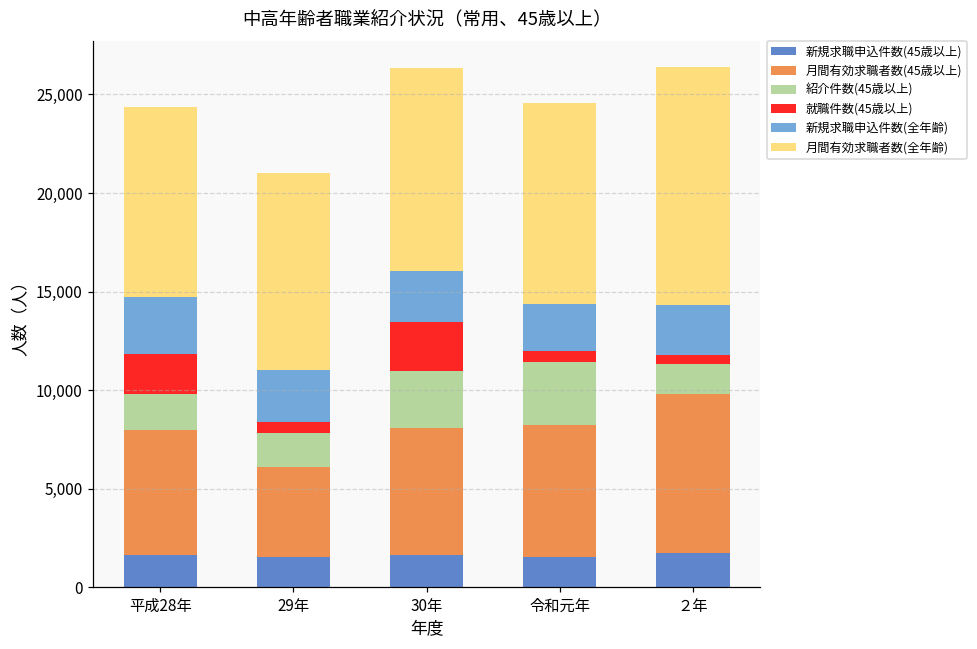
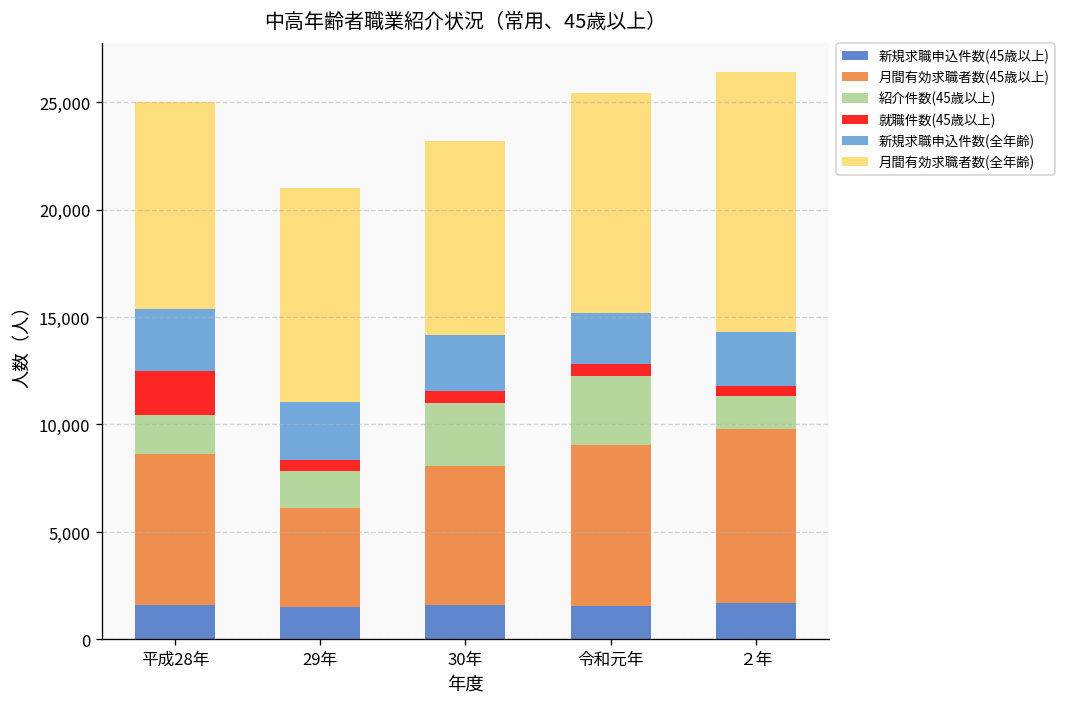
月間有効求職者数(45歳以上), 平成28年: 6,400 -> 7,000
就職件数(45歳以上), 30年: 2,500 -> 600
月間有効求職者数(全年齢), 30年: 10,300 -> 9,000
月間有効求職者数(45歳以上), 令和元年: 6,700 -> 7,500
